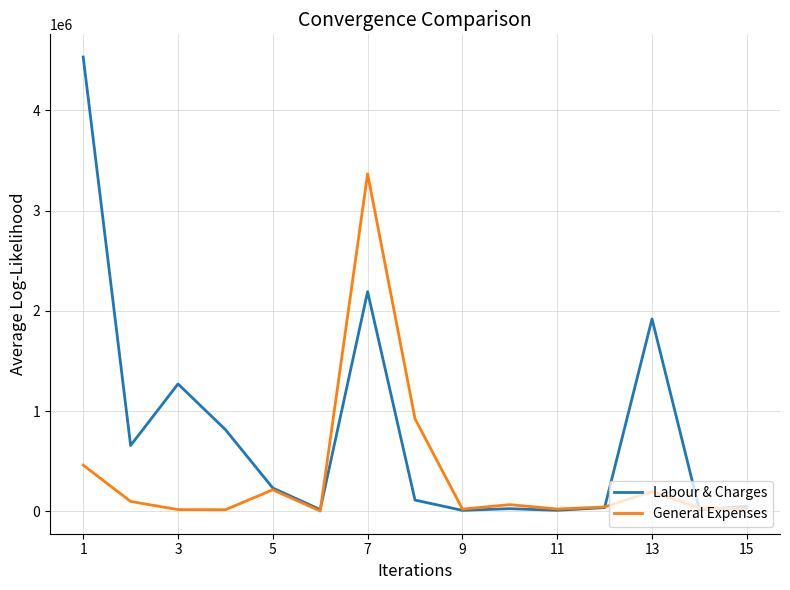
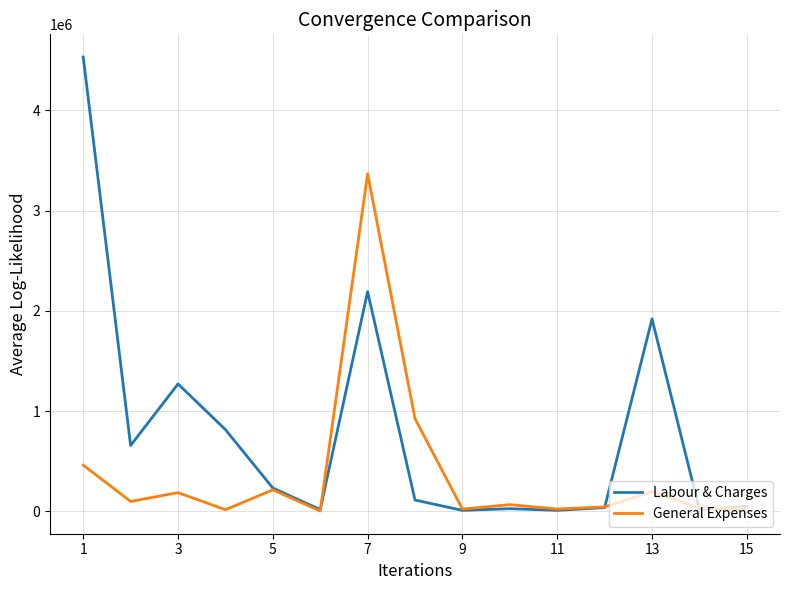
General Expenses, 3: 20000 -> 190000
